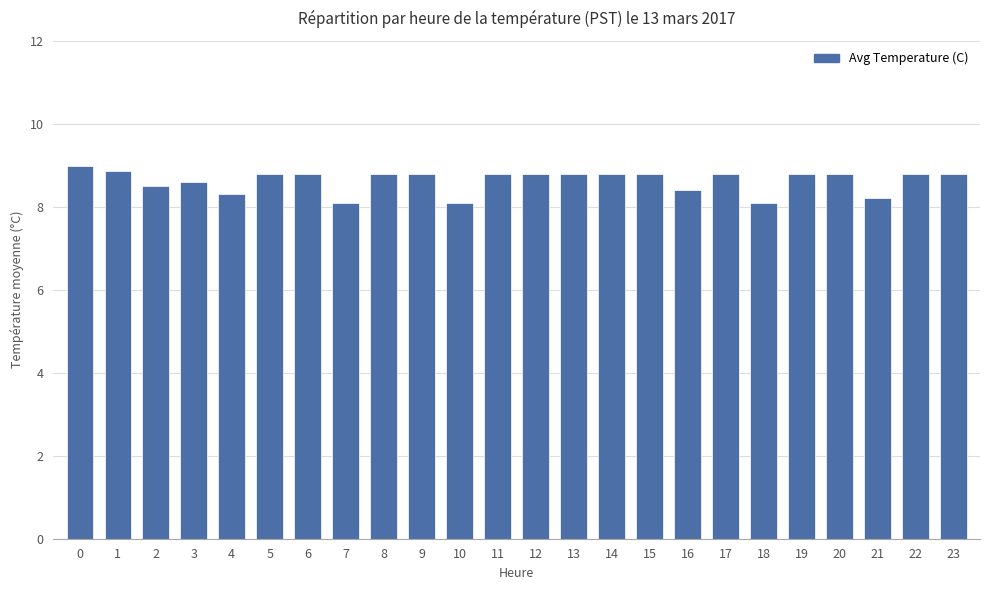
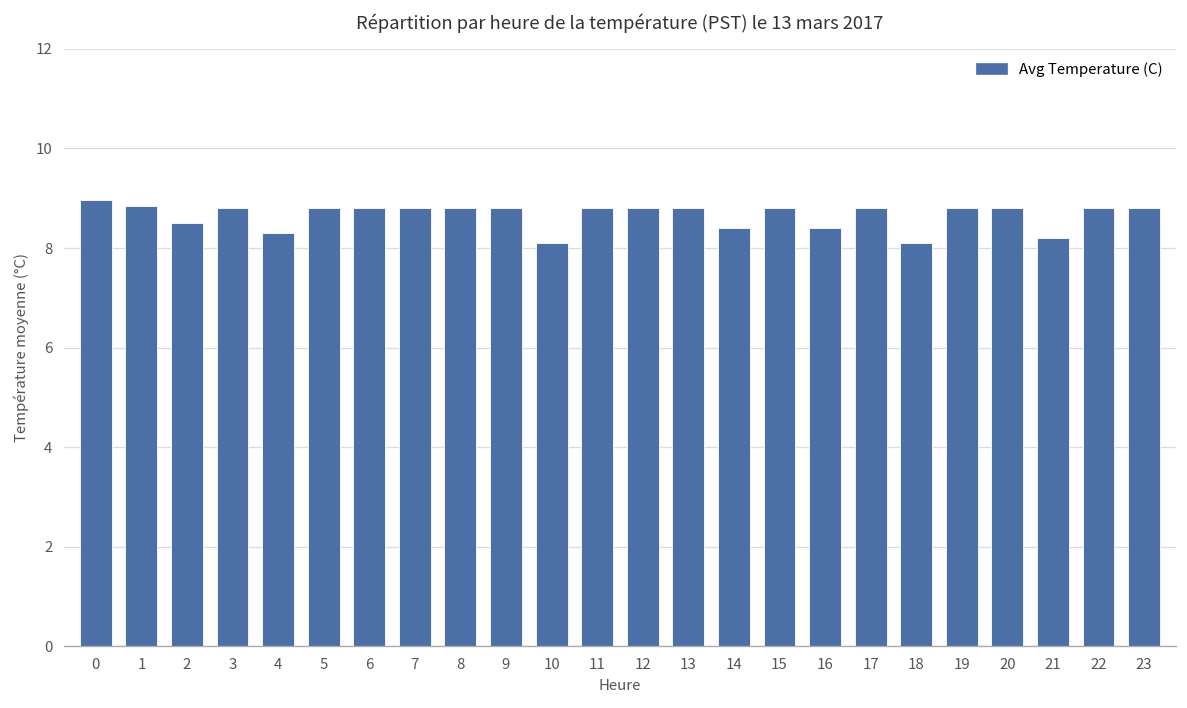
3: 8.6 -> 8.8
7: 8.1 -> 8.8
14: 8.8 -> 8.4
